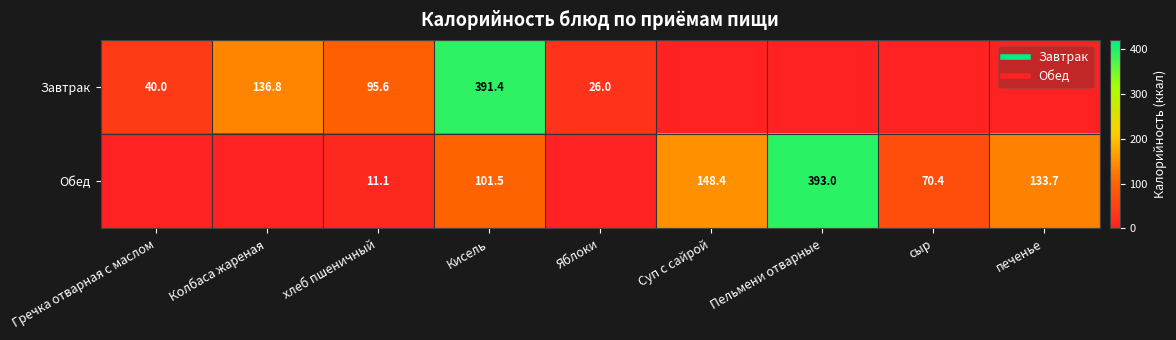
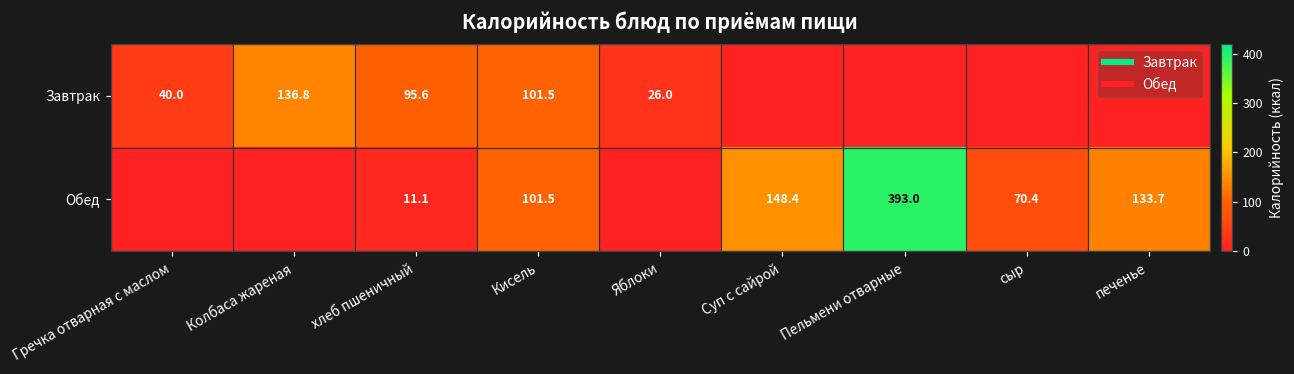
Завтрак, Кисель: 391.4 -> 101.5
